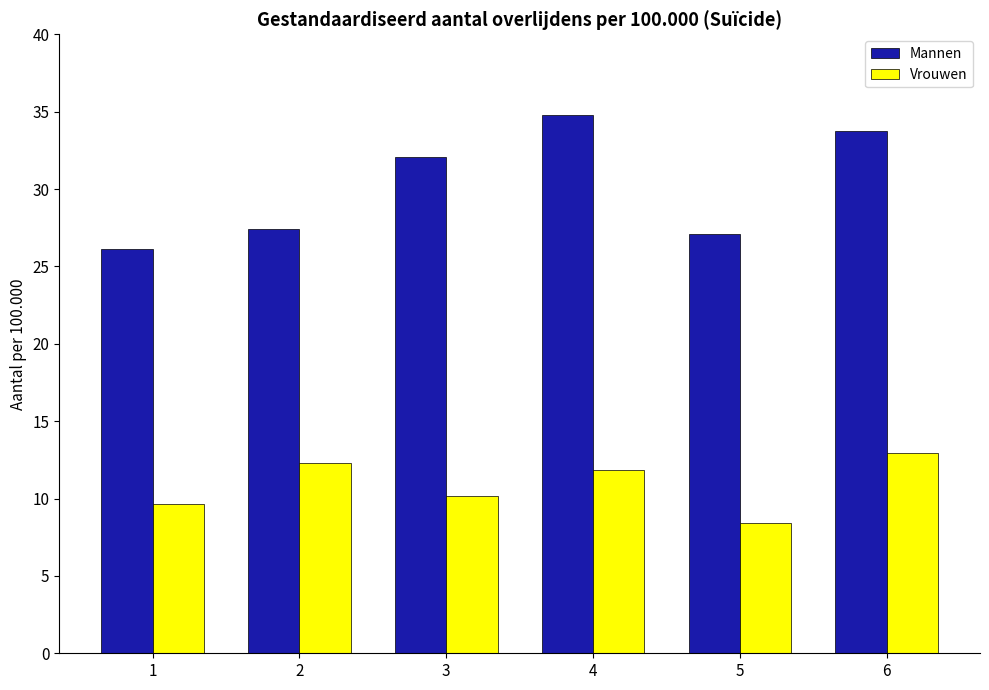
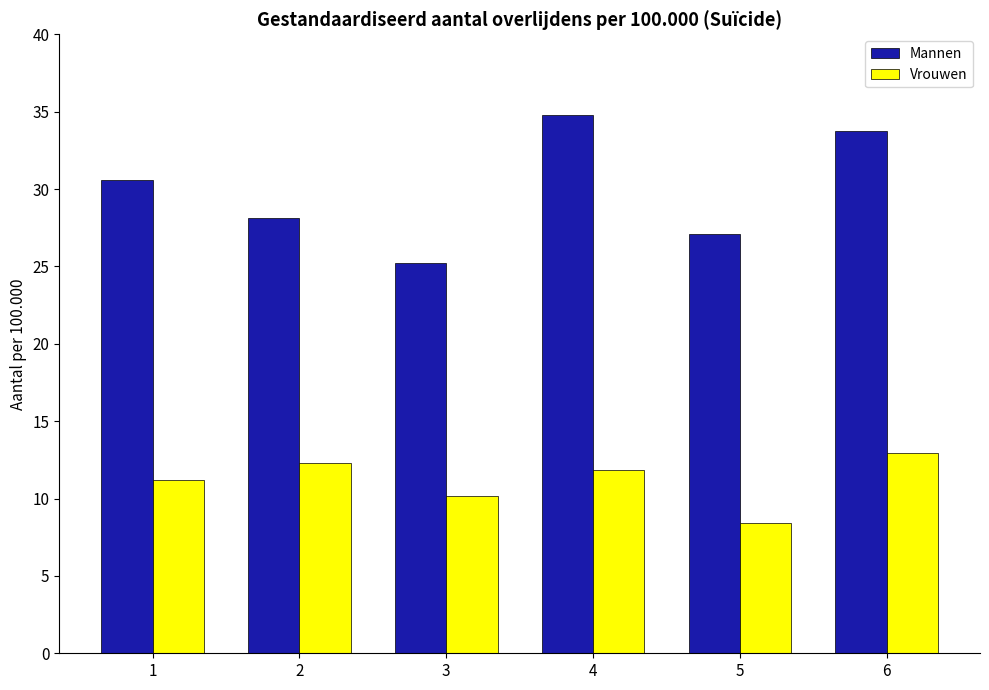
Mannen, 1: 26.1 -> 30.6
Vrouwen, 1: 9.6 -> 11.2
Mannen, 2: 27.4 -> 28.2
Mannen, 3: 32.1 -> 25.2
